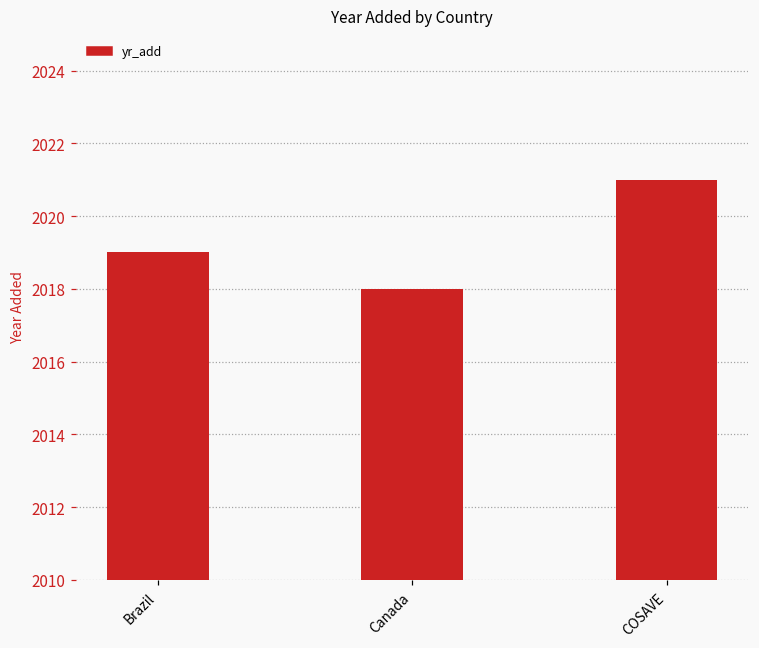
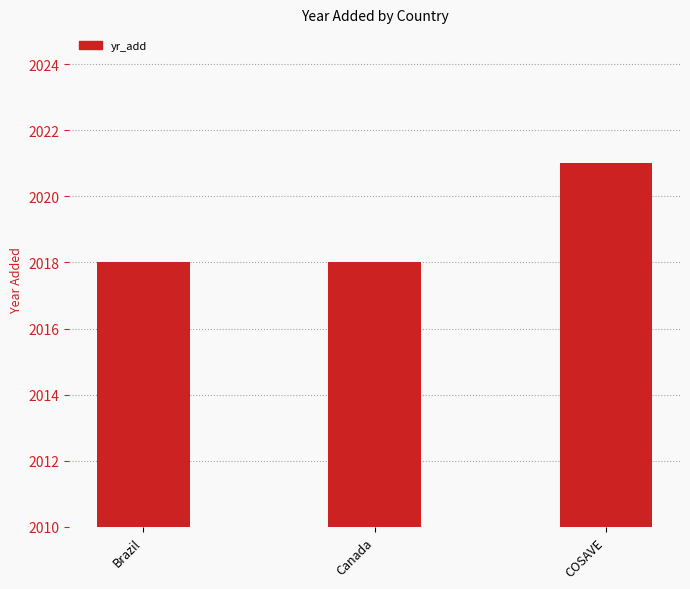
Brazil: 2019 -> 2018
